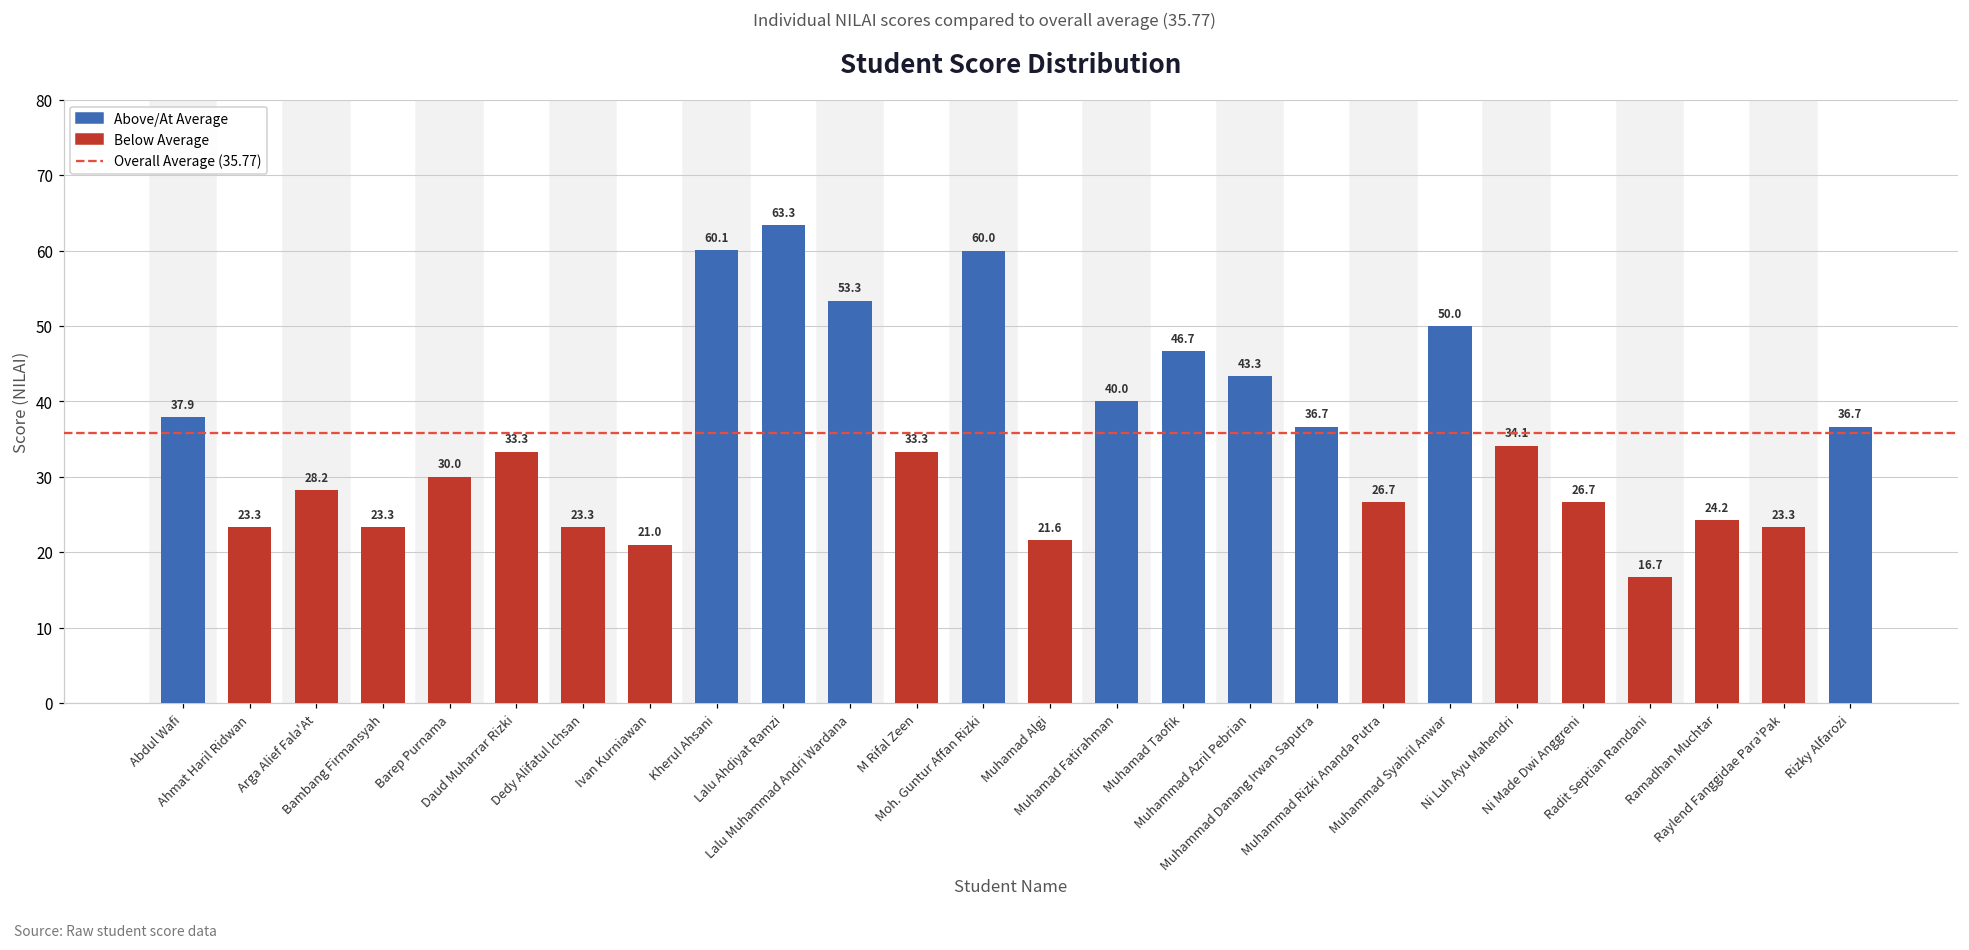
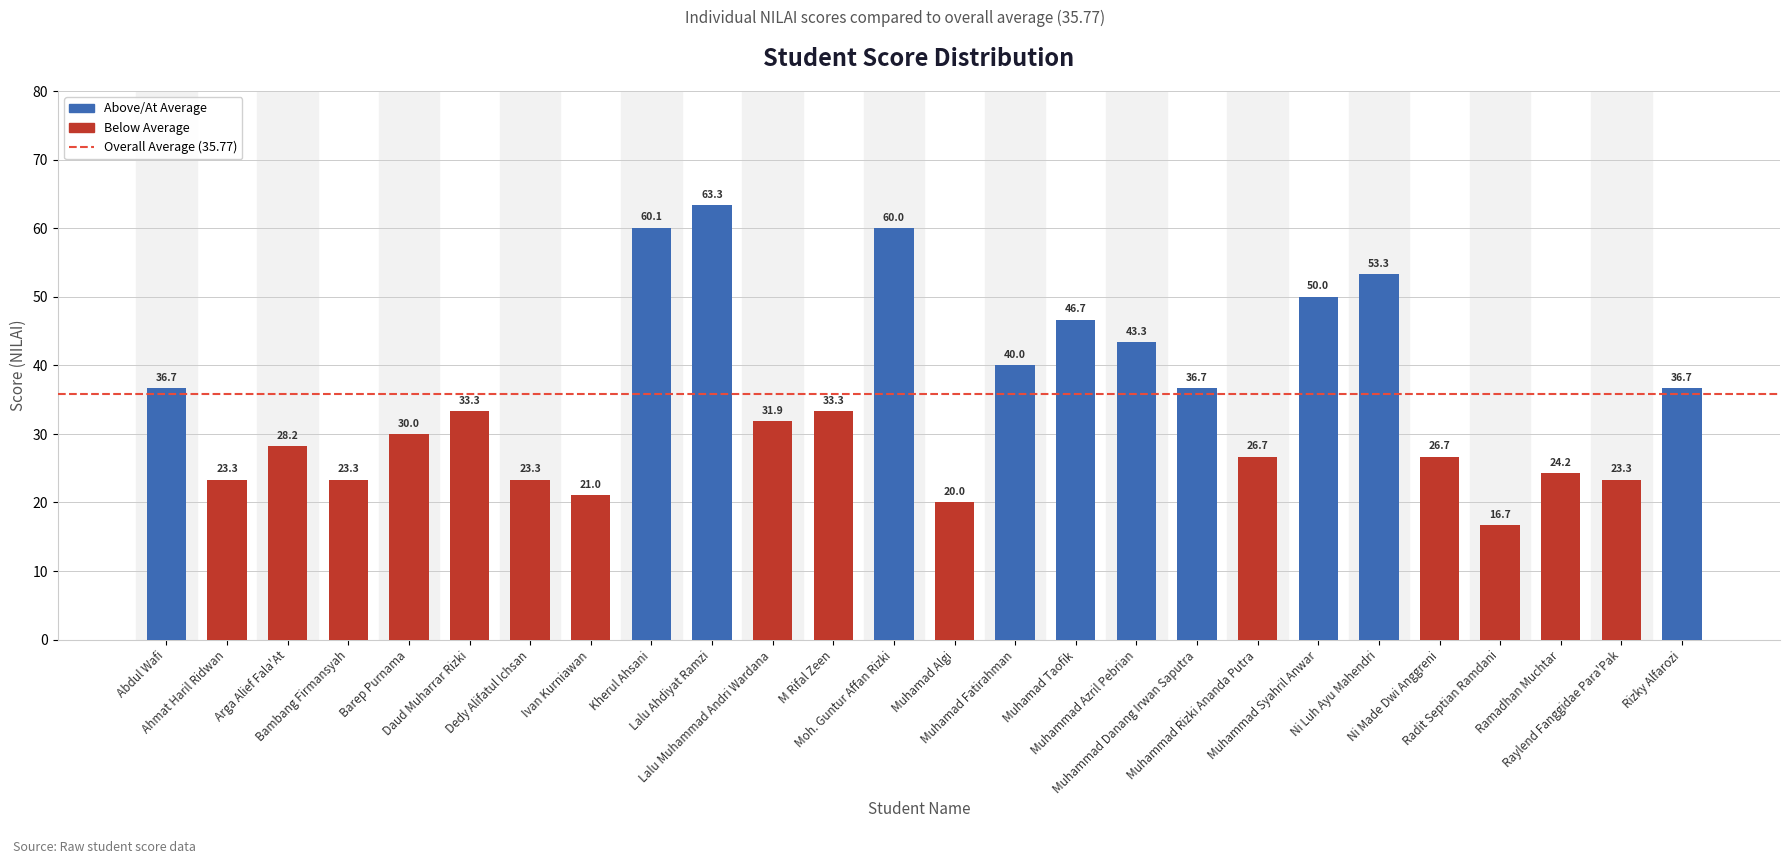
Abdul Wafi: 37.9 -> 36.7
Lalu Muhammad Andri Wardana: 53.3 -> 31.9
Muhamad Algi: 21.6 -> 20.0
Ni Luh Ayu Mahendri: 34.1 -> 53.3
